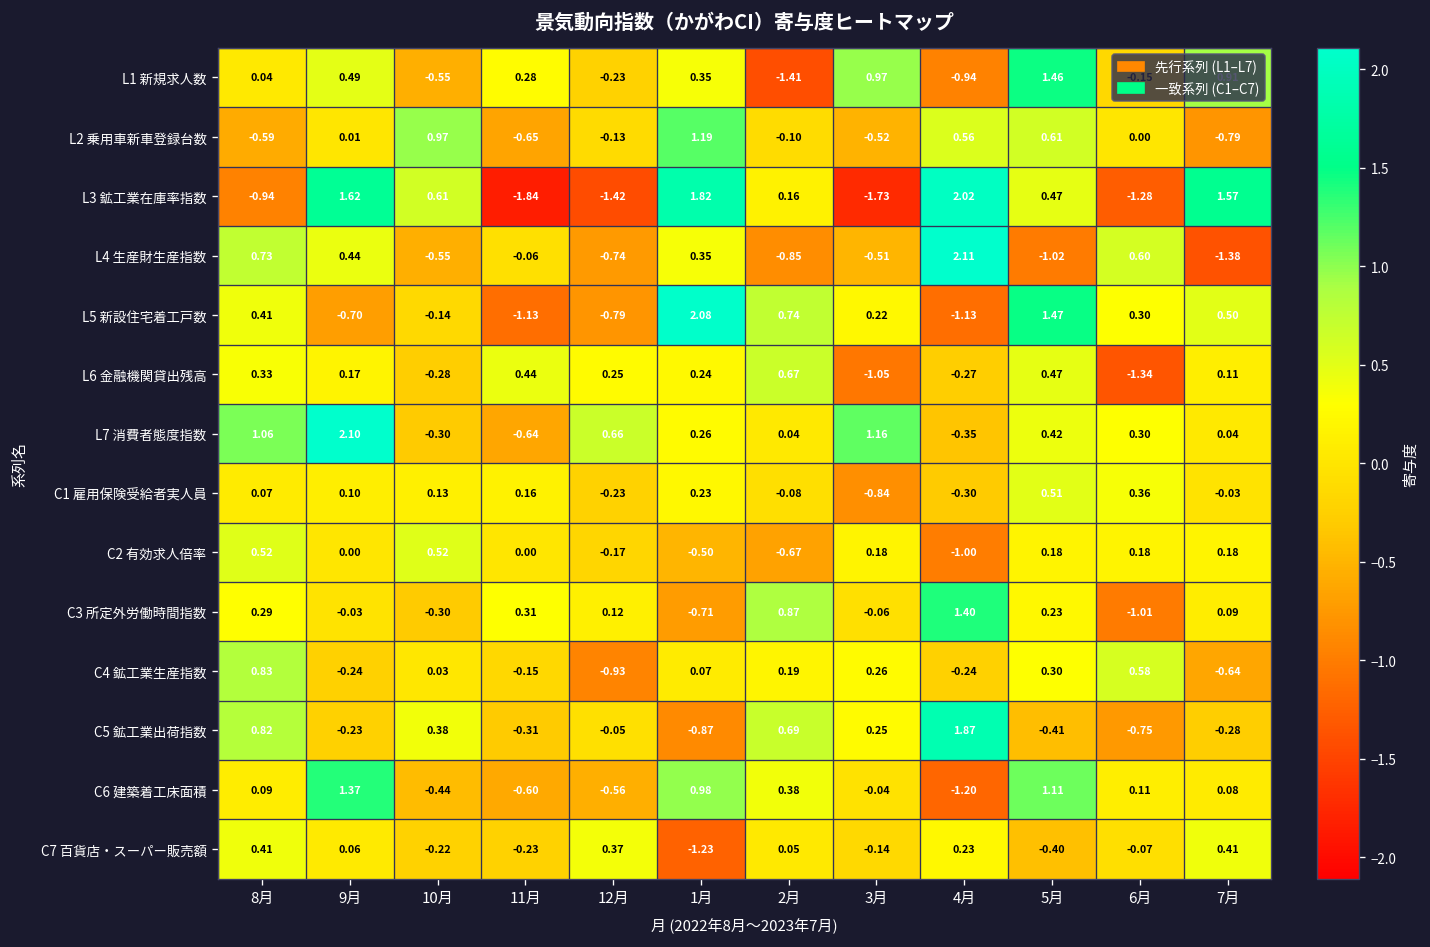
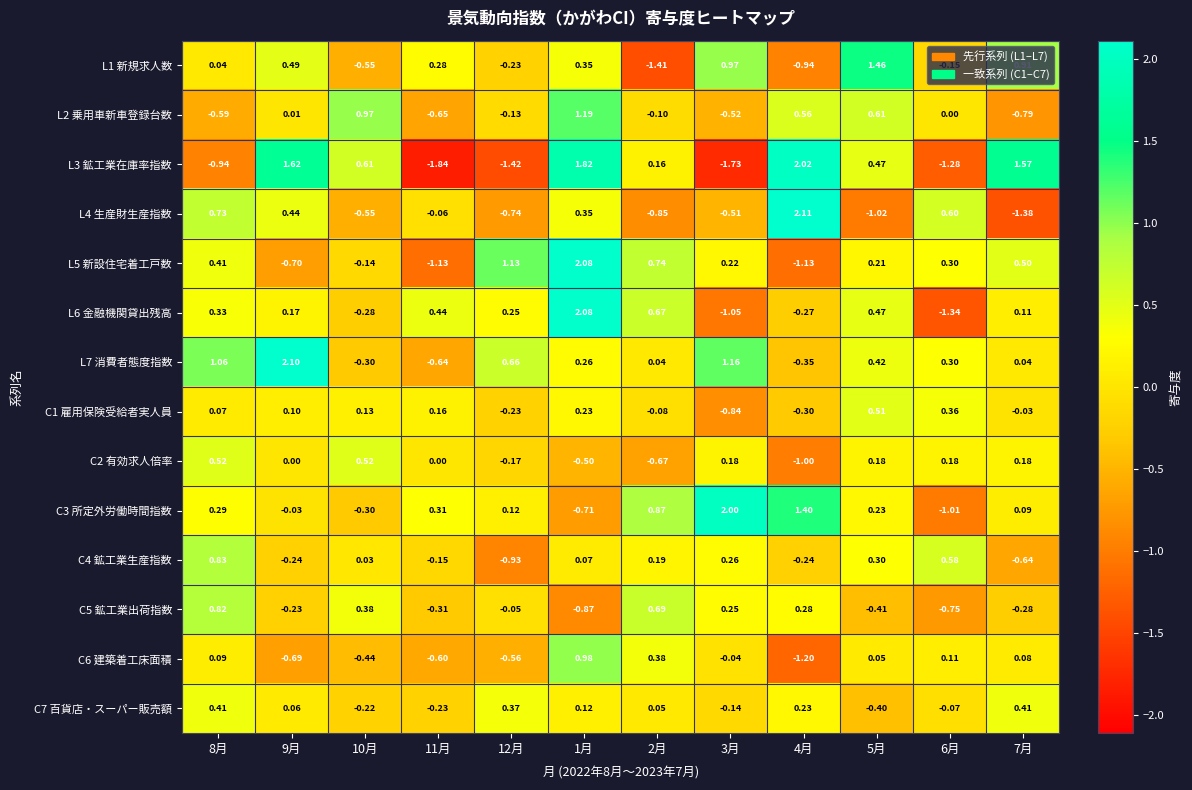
L5 新設住宅着工戸数, 12月: -0.79 -> 1.13
L5 新設住宅着工戸数, 5月: 1.47 -> 0.21
L6 金融機関貸出残高, 1月: 0.24 -> 2.08
C3 所定外労働時間指数, 3月: -0.06 -> 2.00
C5 鉱工業出荷指数, 4月: 1.87 -> 0.28
C6 建築着工床面積, 9月: 1.37 -> -0.69
C6 建築着工床面積, 5月: 1.11 -> 0.05
C7 百貨店・スーパー販売額, 1月: -1.23 -> 0.12
